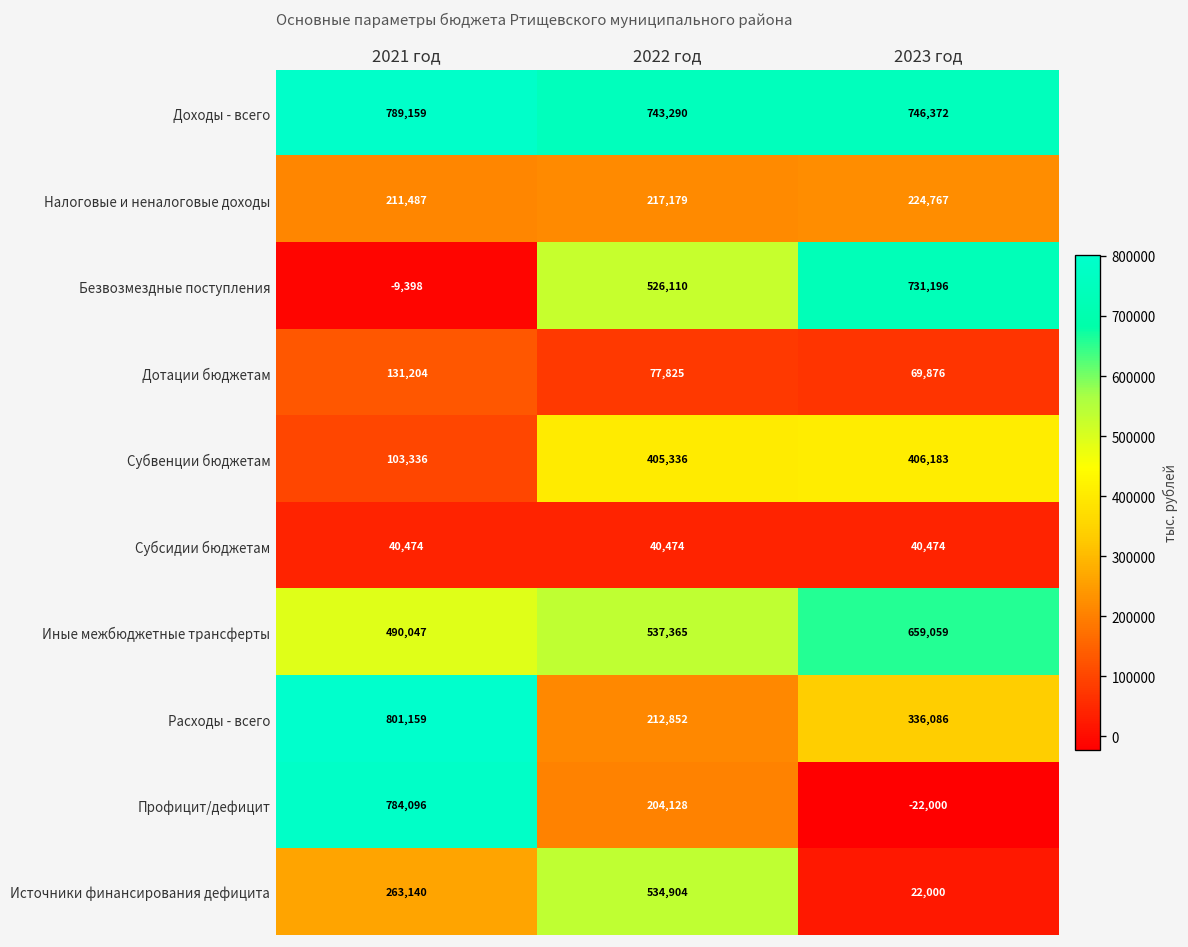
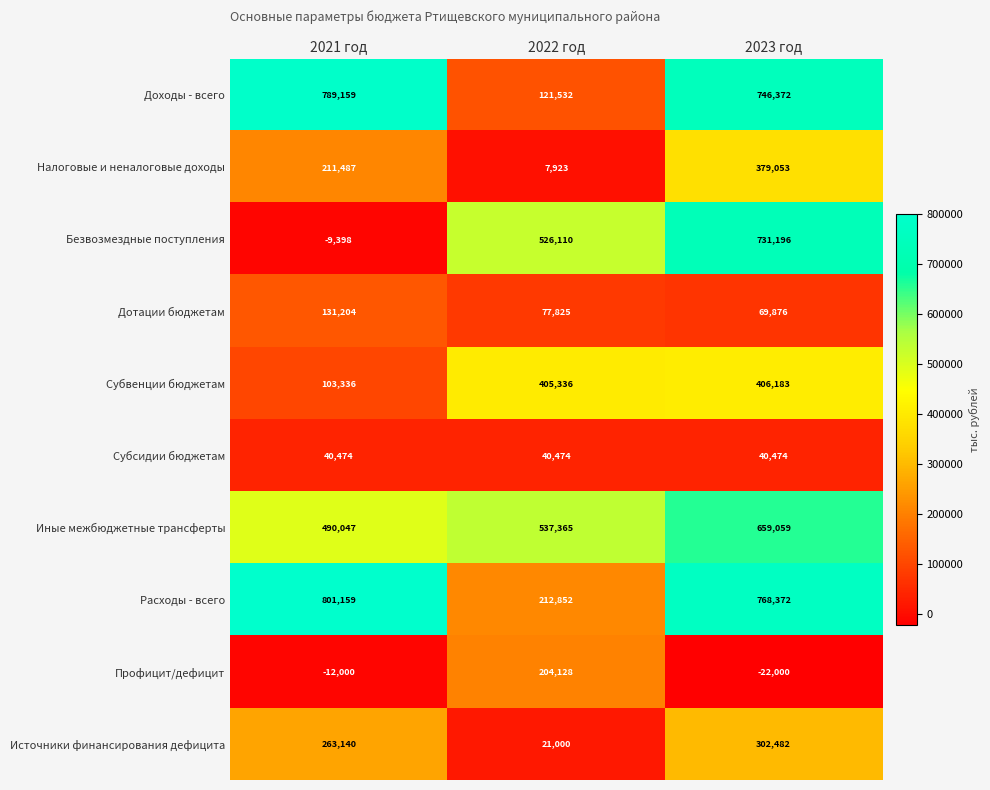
Доходы - всего, 2022 год: 743,290 -> 121,532
Налоговые и неналоговые доходы, 2022 год: 217,179 -> 7,923
Налоговые и неналоговые доходы, 2023 год: 224,767 -> 379,053
Расходы - всего, 2023 год: 336,086 -> 768,372
Профицит/дефицит, 2021 год: 784,096 -> -12,000
Источники финансирования дефицита, 2022 год: 534,904 -> 21,000
Источники финансирования дефицита, 2023 год: 22,000 -> 302,482
